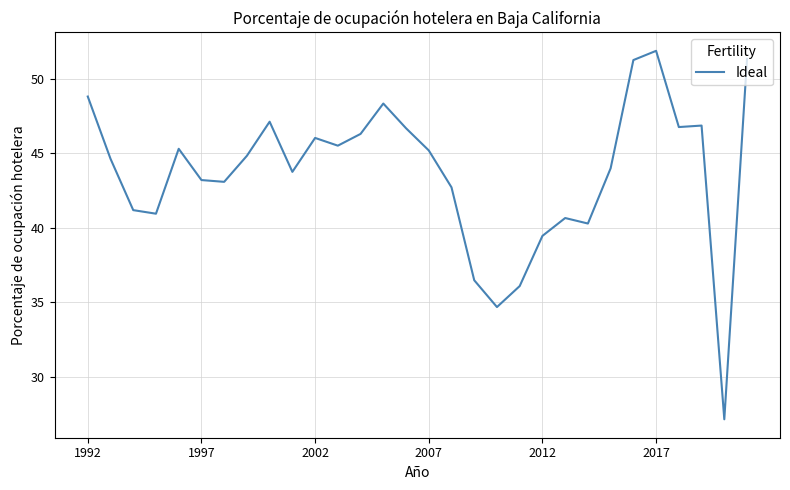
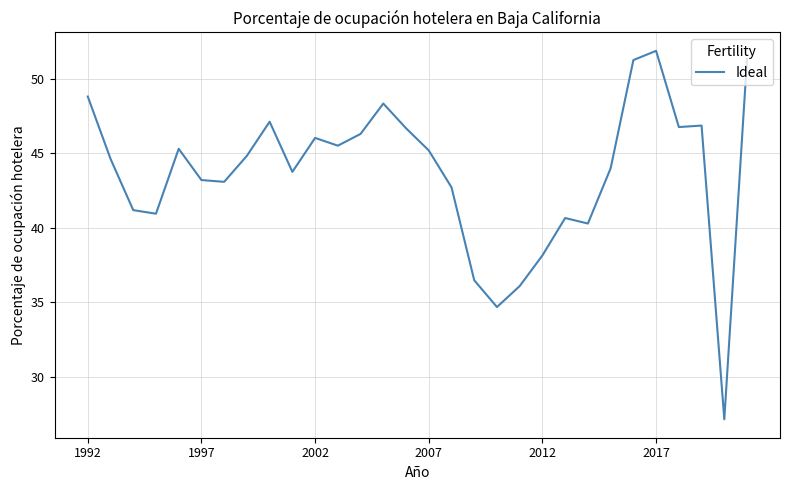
2012: 39.5 -> 38.2
